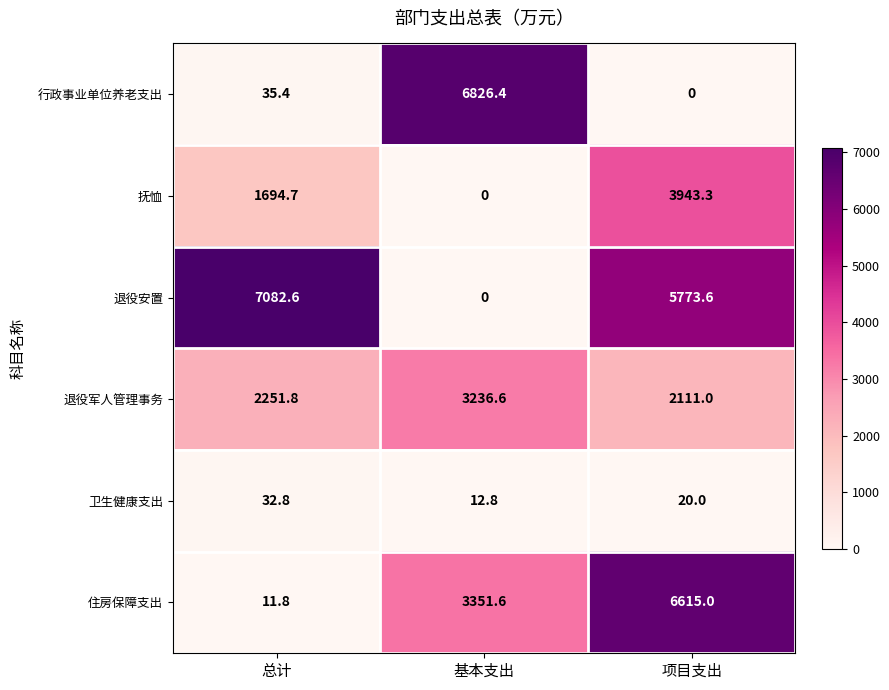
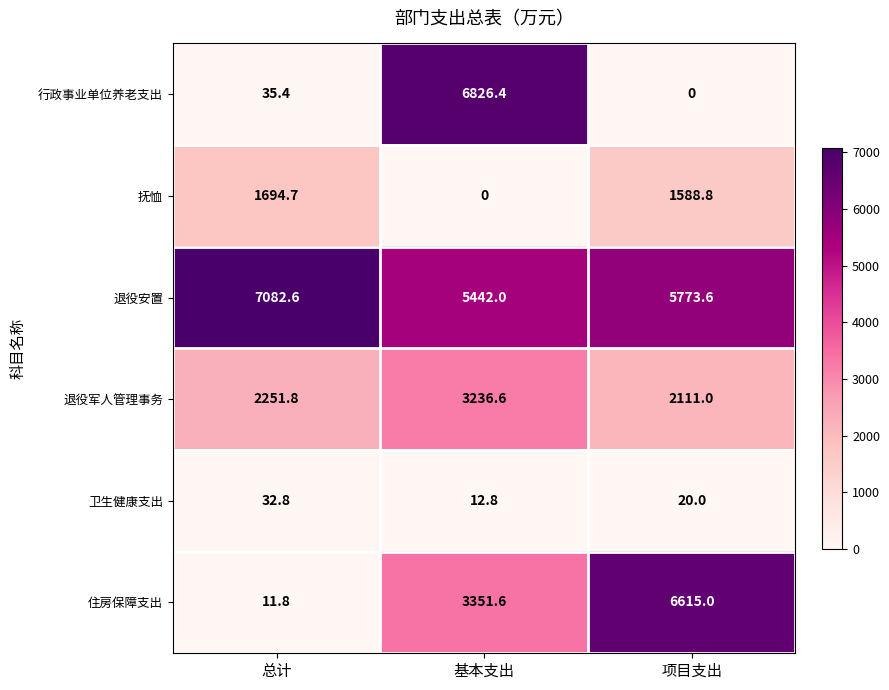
抚恤, 项目支出: 3943.3 -> 1588.8
退役安置, 基本支出: 0 -> 5442.0
